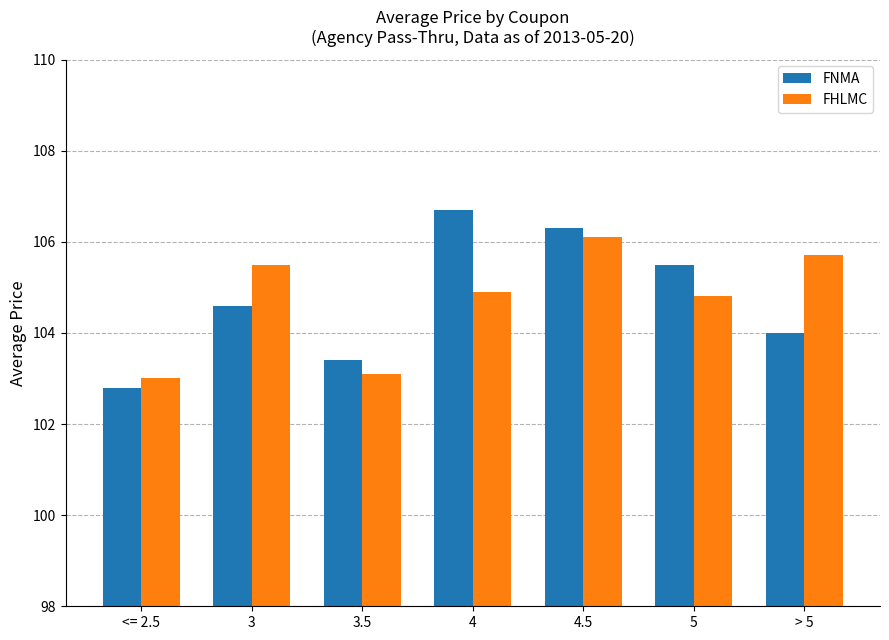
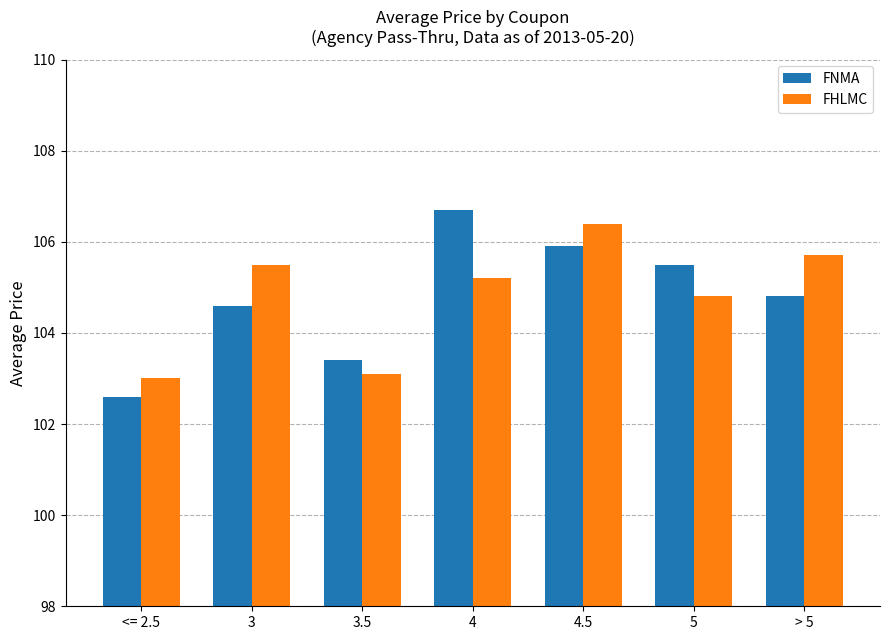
FNMA, <= 2.5: 102.8 -> 102.6
FHLMC, 4: 104.9 -> 105.2
FNMA, 4.5: 106.3 -> 105.9
FHLMC, 4.5: 106.1 -> 106.4
FNMA, > 5: 104.0 -> 104.8
